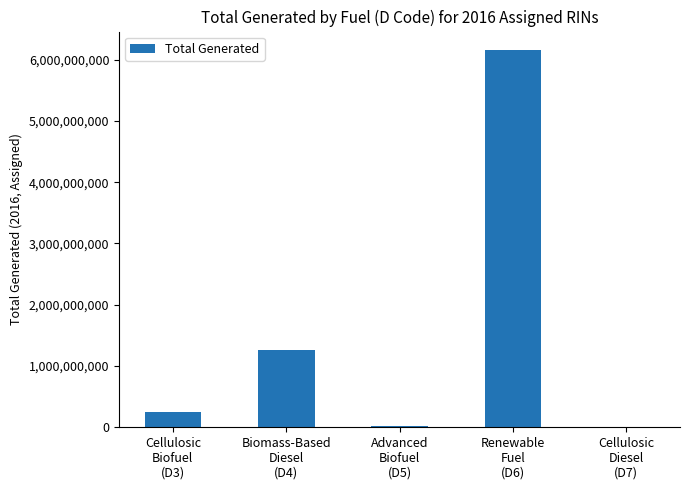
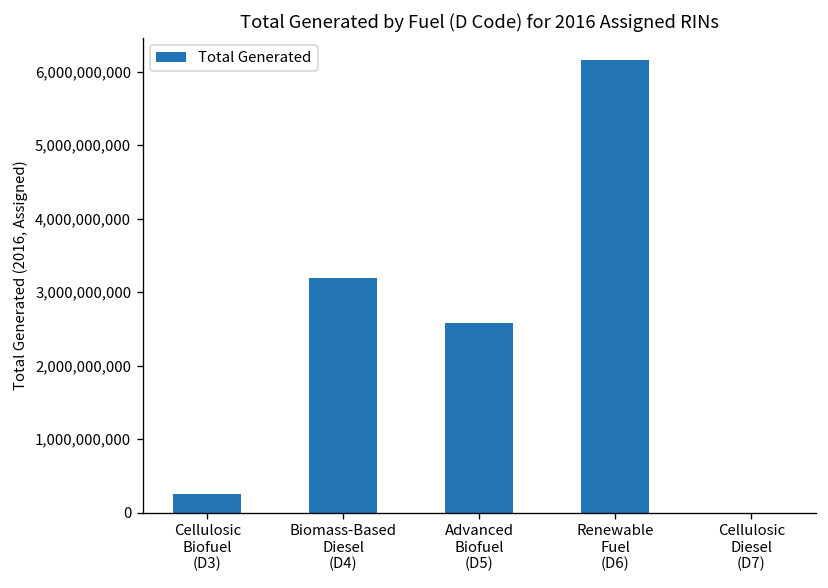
Biomass-Based Diesel (D4): 1,300,000,000 -> 3,200,000,000
Advanced Biofuel (D5): 0 -> 2,600,000,000
